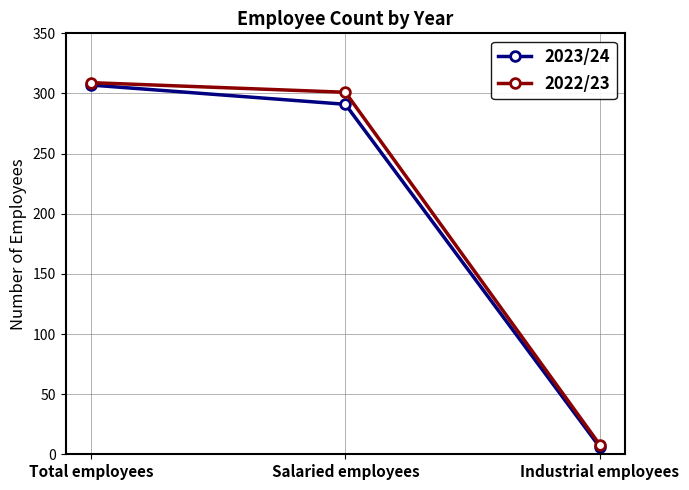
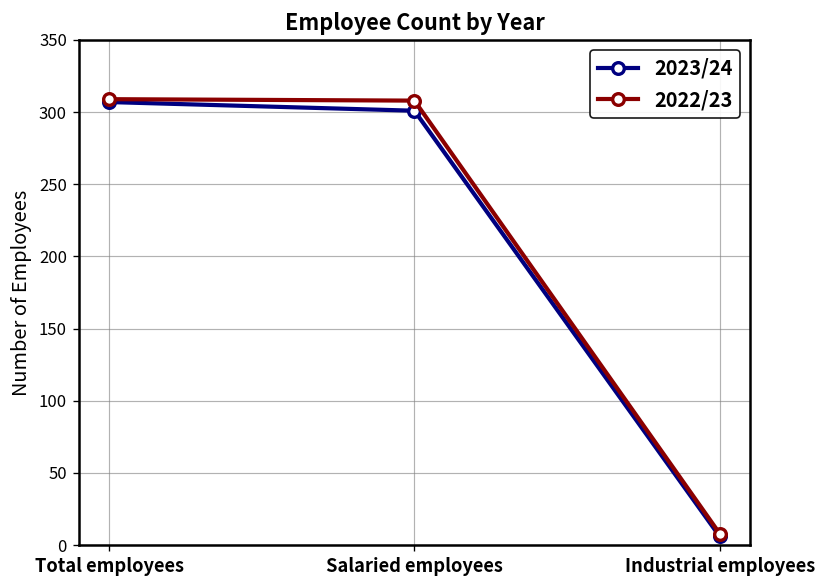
2023/24, Salaried employees: 291 -> 301
2022/23, Salaried employees: 301 -> 308
